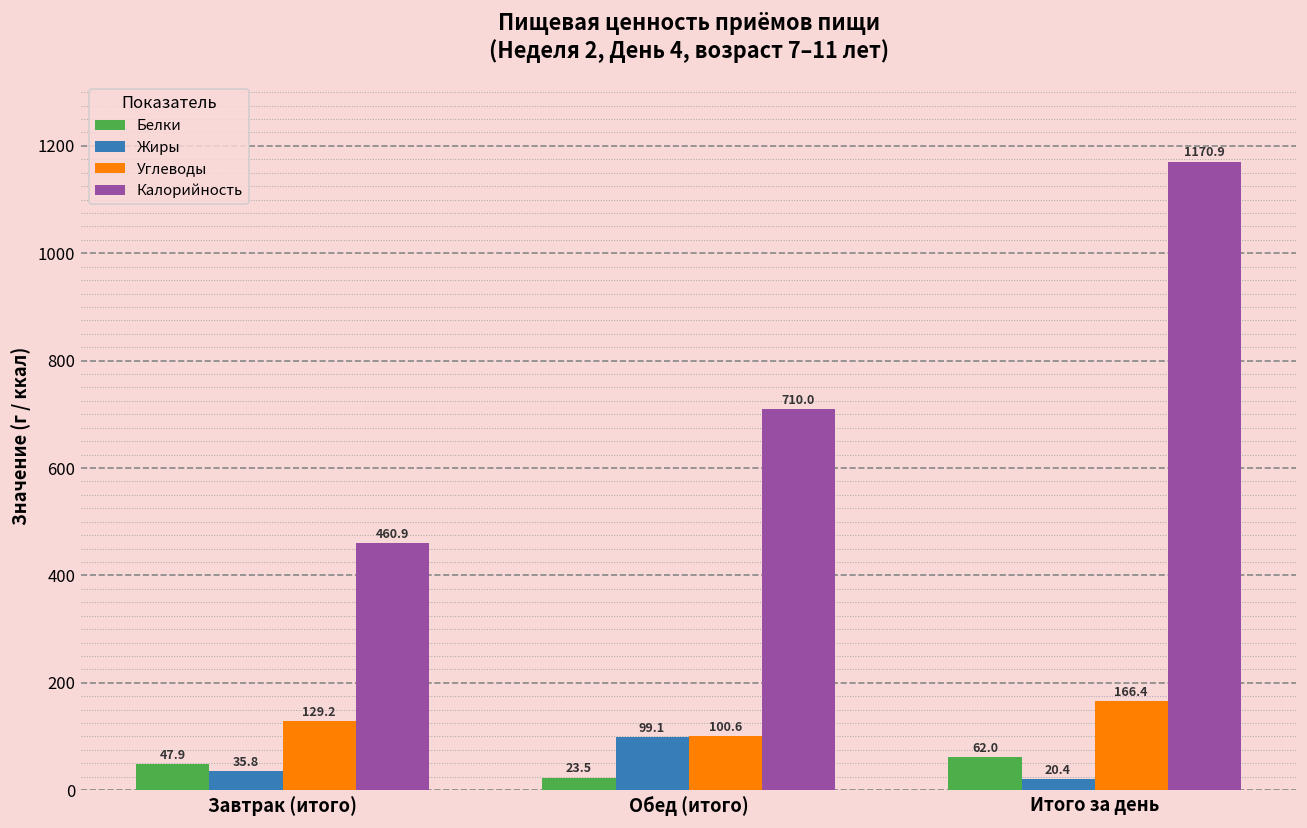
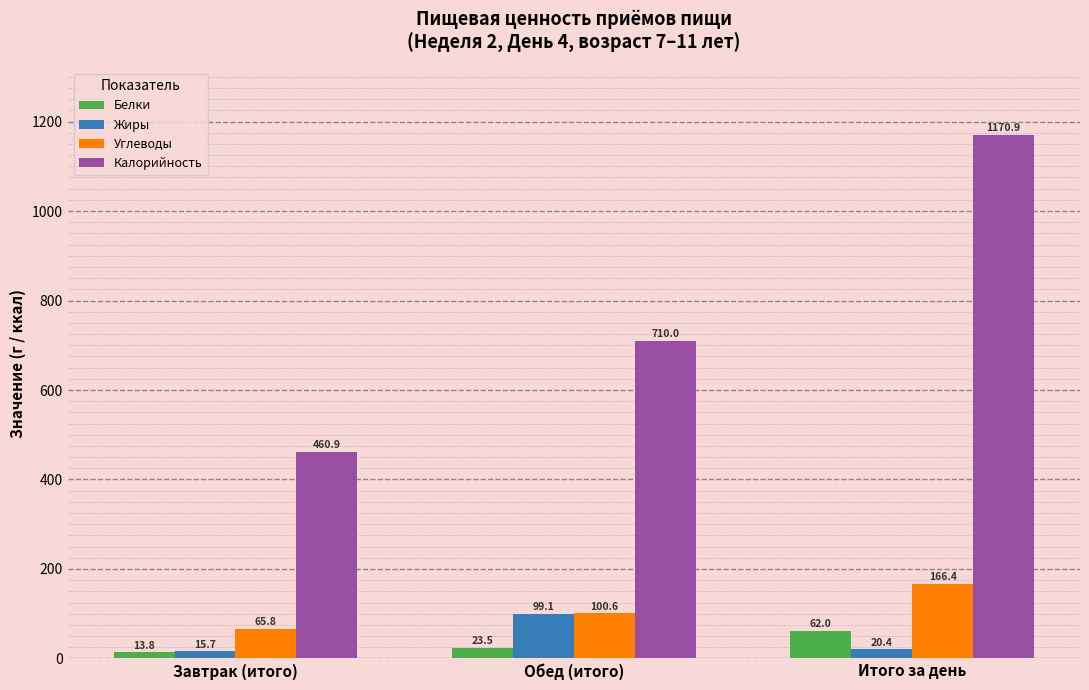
Белки, Завтрак (итого): 47.9 -> 13.8
Жиры, Завтрак (итого): 35.8 -> 15.7
Углеводы, Завтрак (итого): 129.2 -> 65.8
